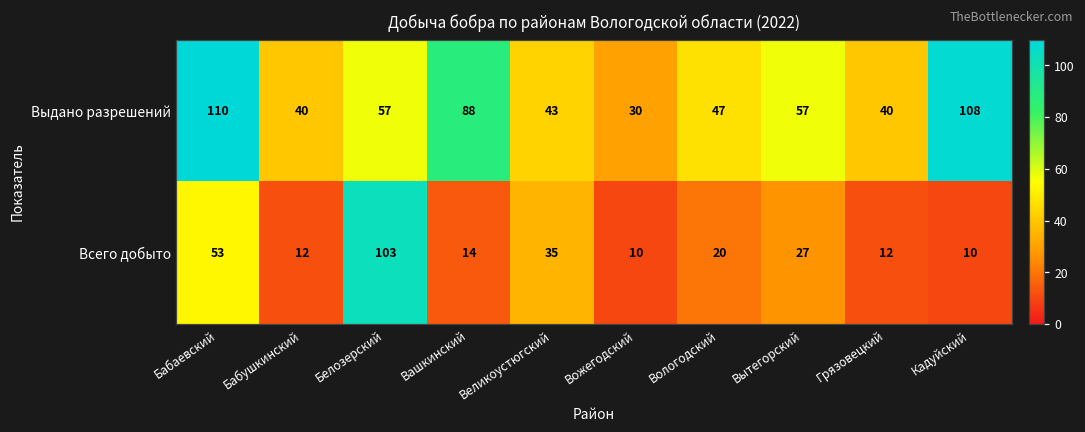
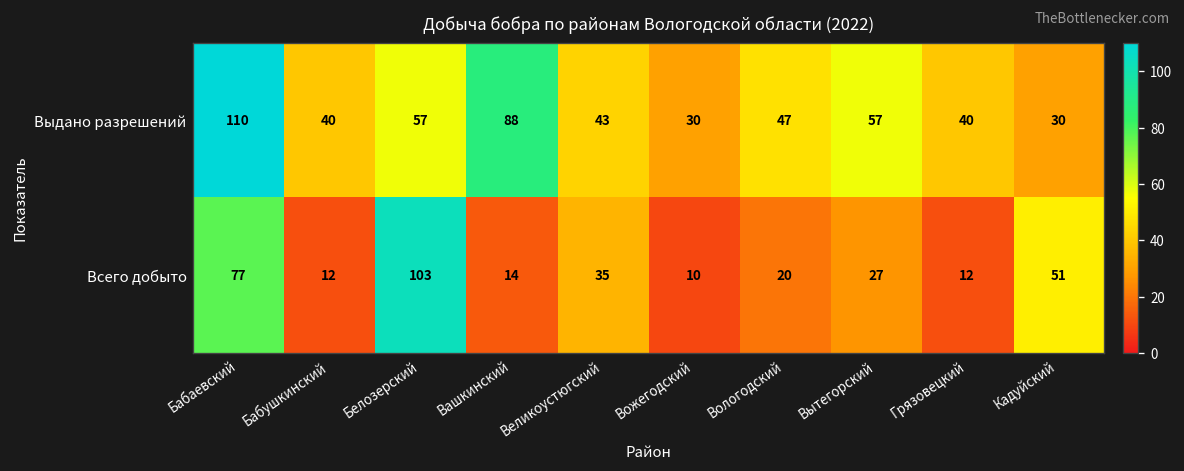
Выдано разрешений, Кадуйский: 108 -> 30
Всего добыто, Бабаевский: 53 -> 77
Всего добыто, Кадуйский: 10 -> 51
